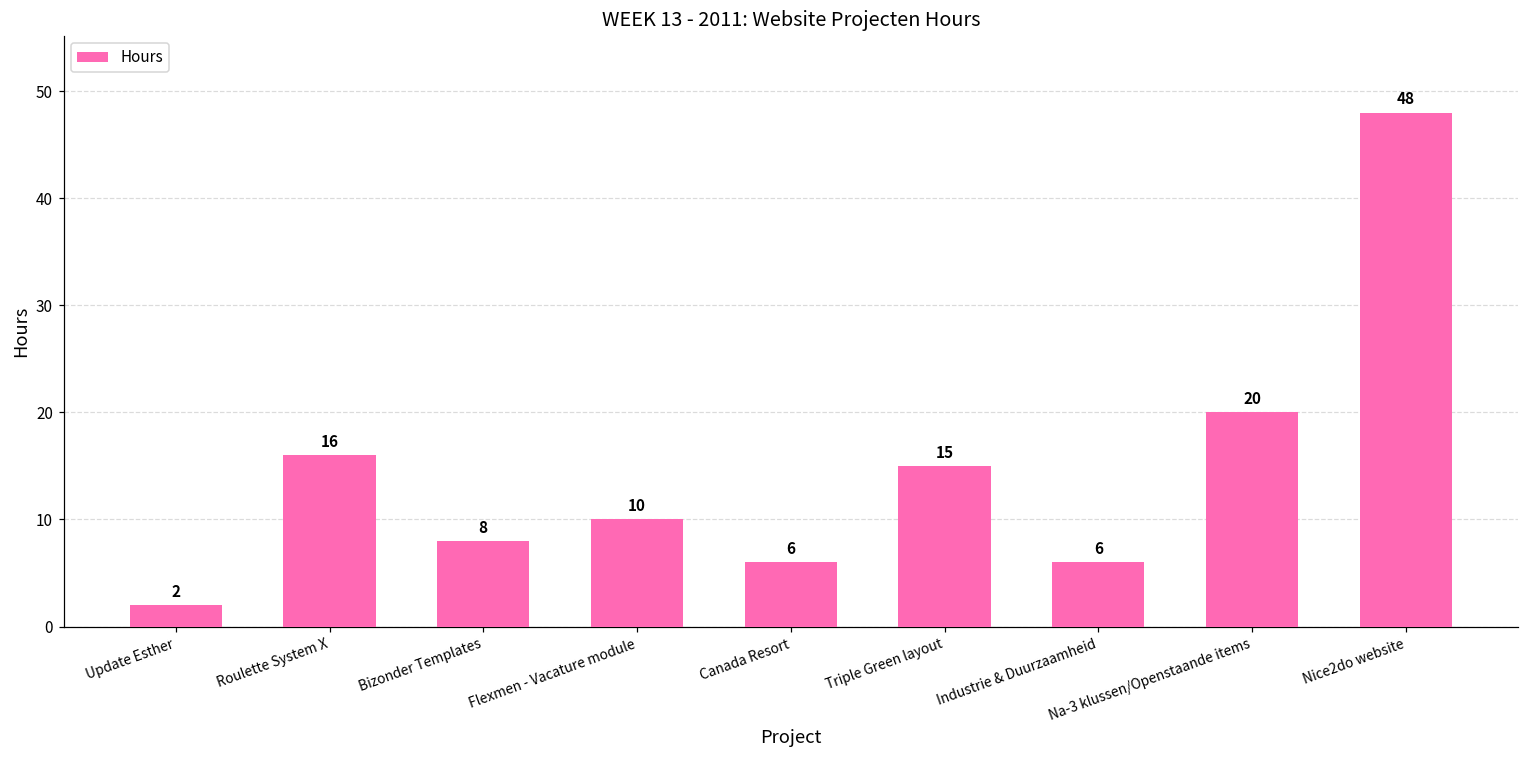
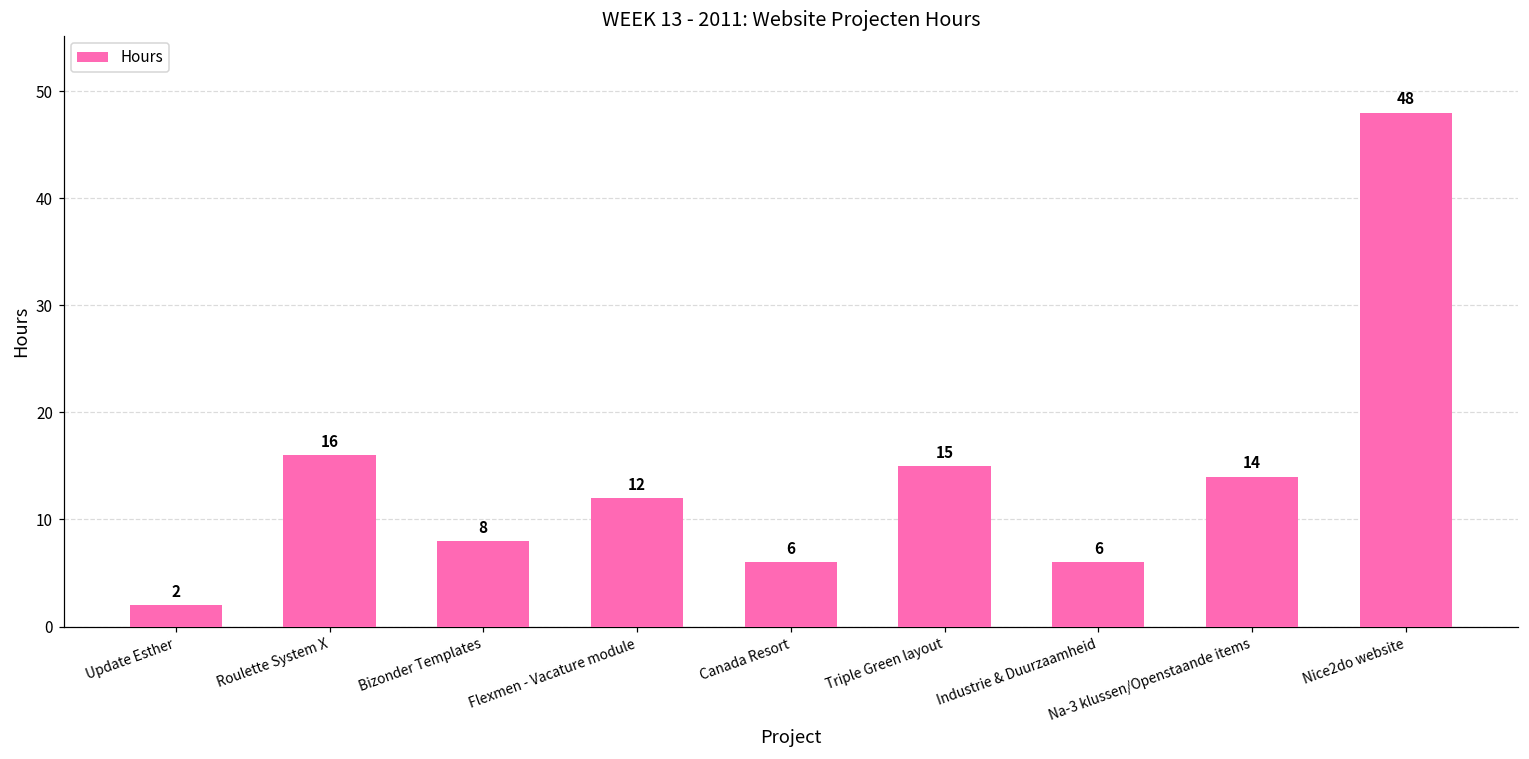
Flexmen - Vacature module: 10 -> 12
Na-3 klussen/Openstaande items: 20 -> 14
